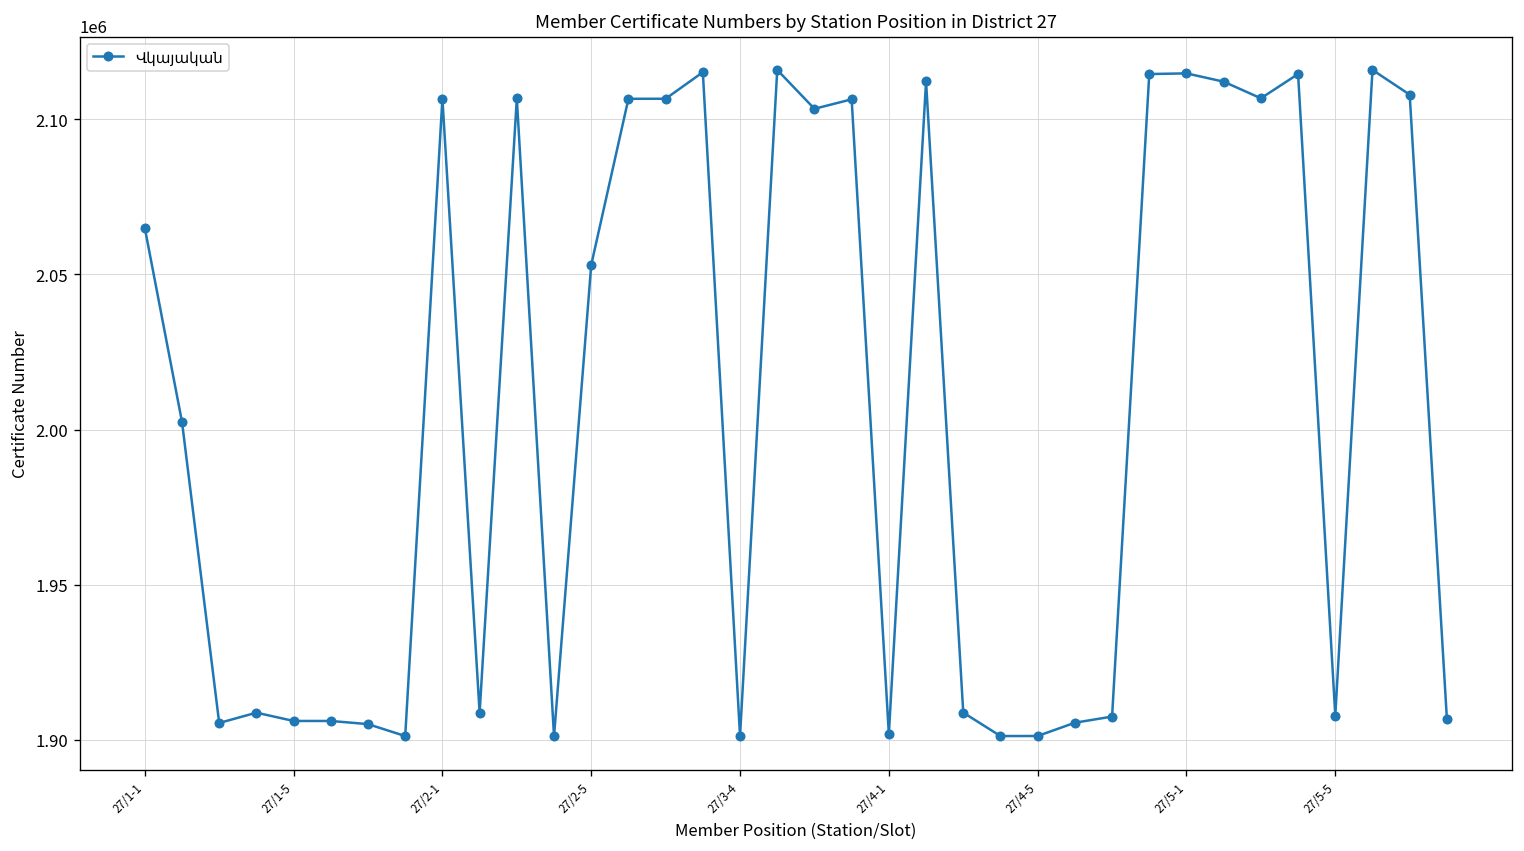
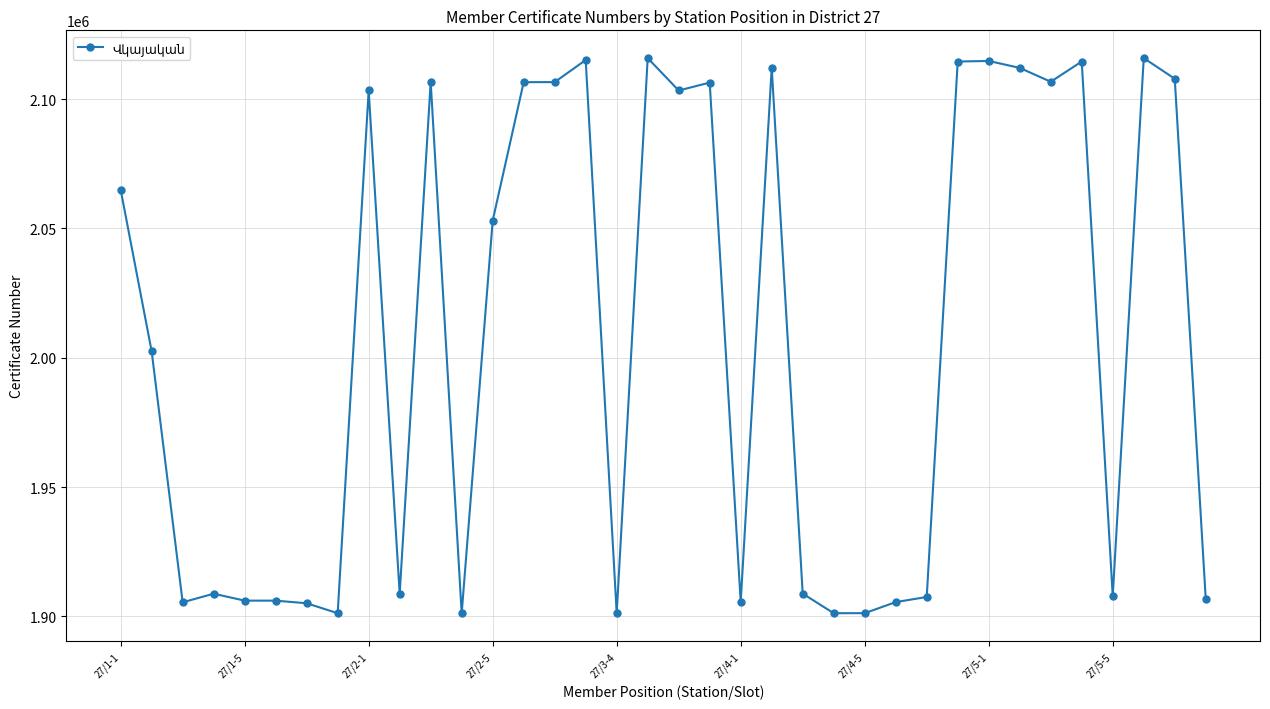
27/2-1: 2107000 -> 2103000
27/4-1: 1902000 -> 1906000
